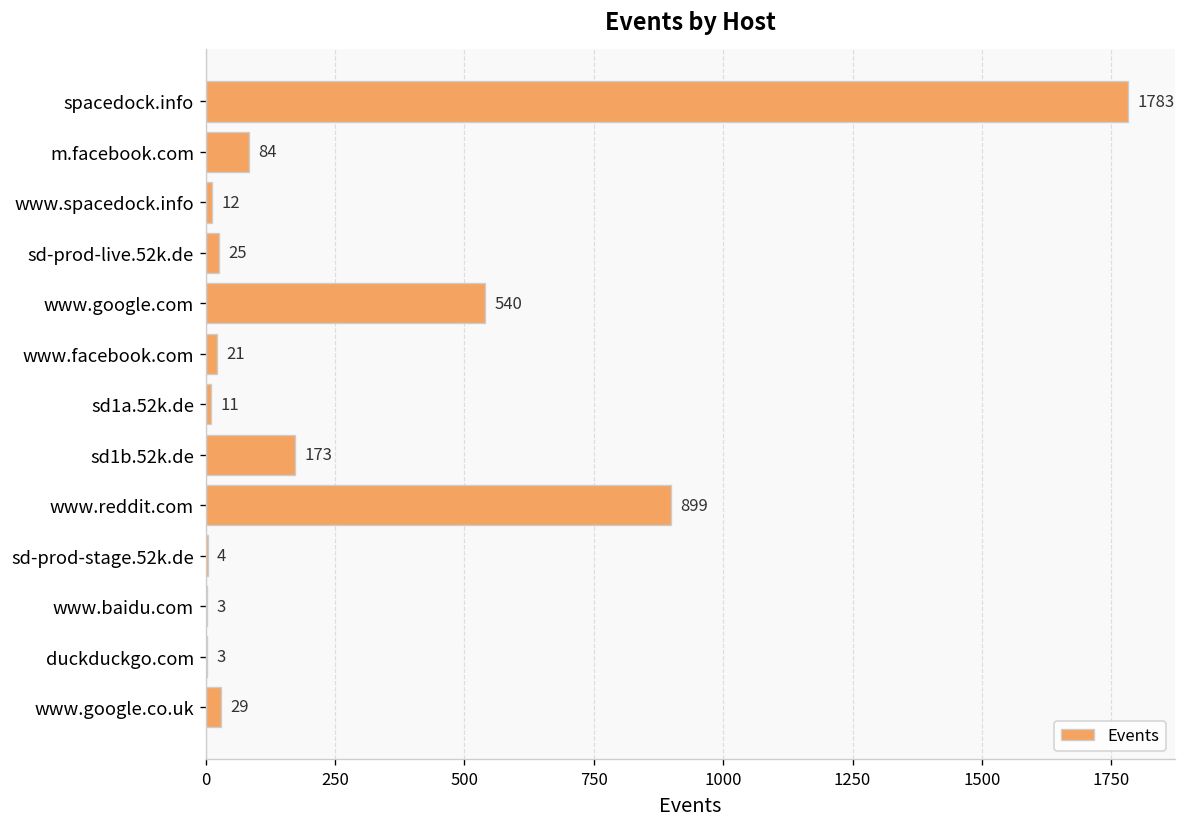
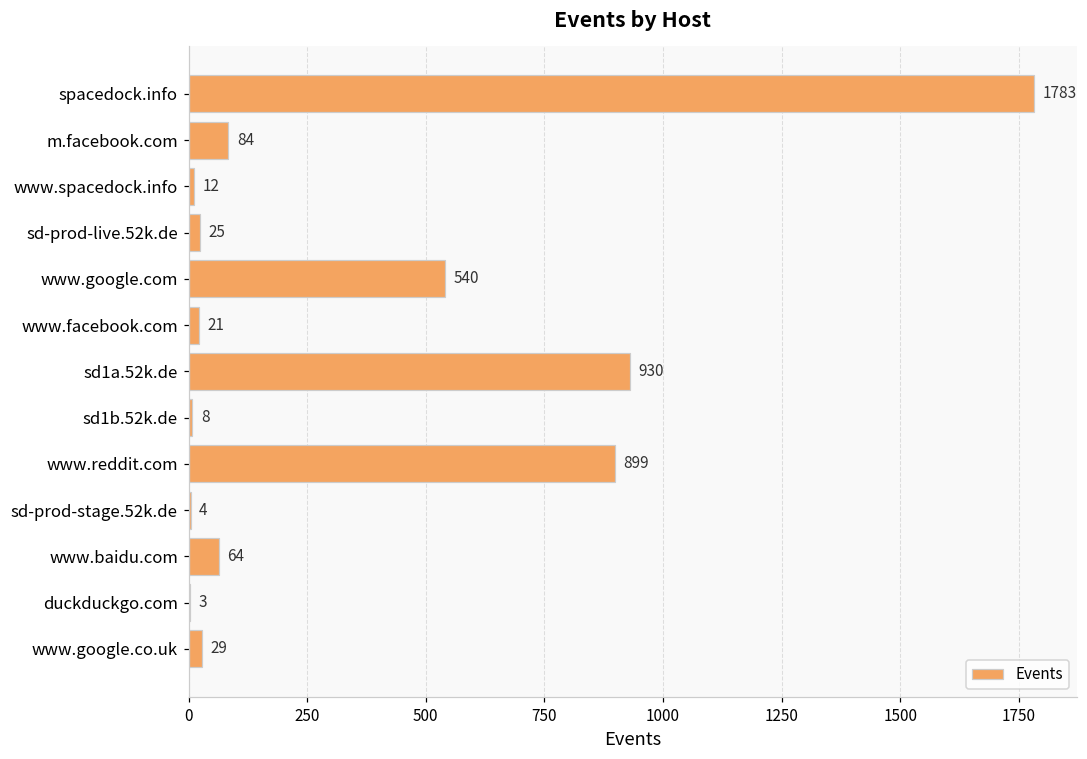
sd1a.52k.de: 11 -> 930
sd1b.52k.de: 173 -> 8
www.baidu.com: 3 -> 64
